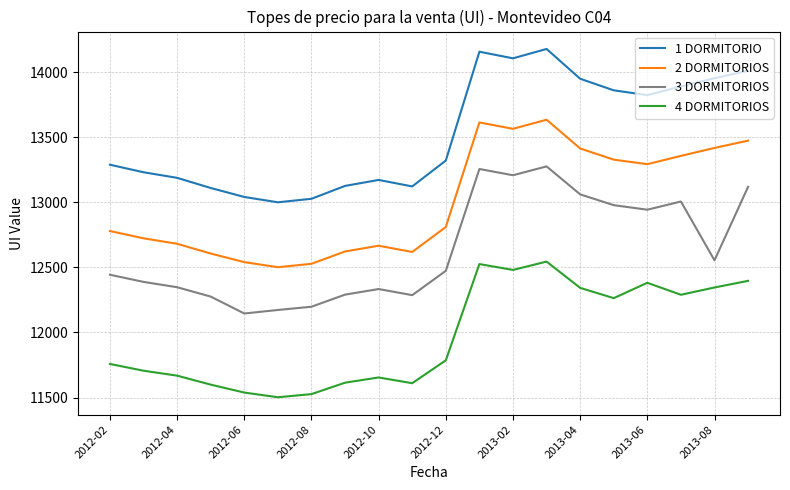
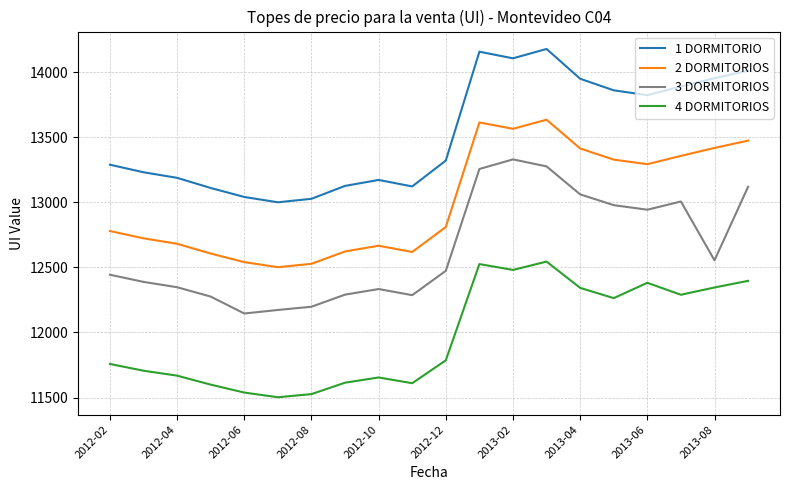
3 DORMITORIOS, 2013-02: 13210 -> 13330
